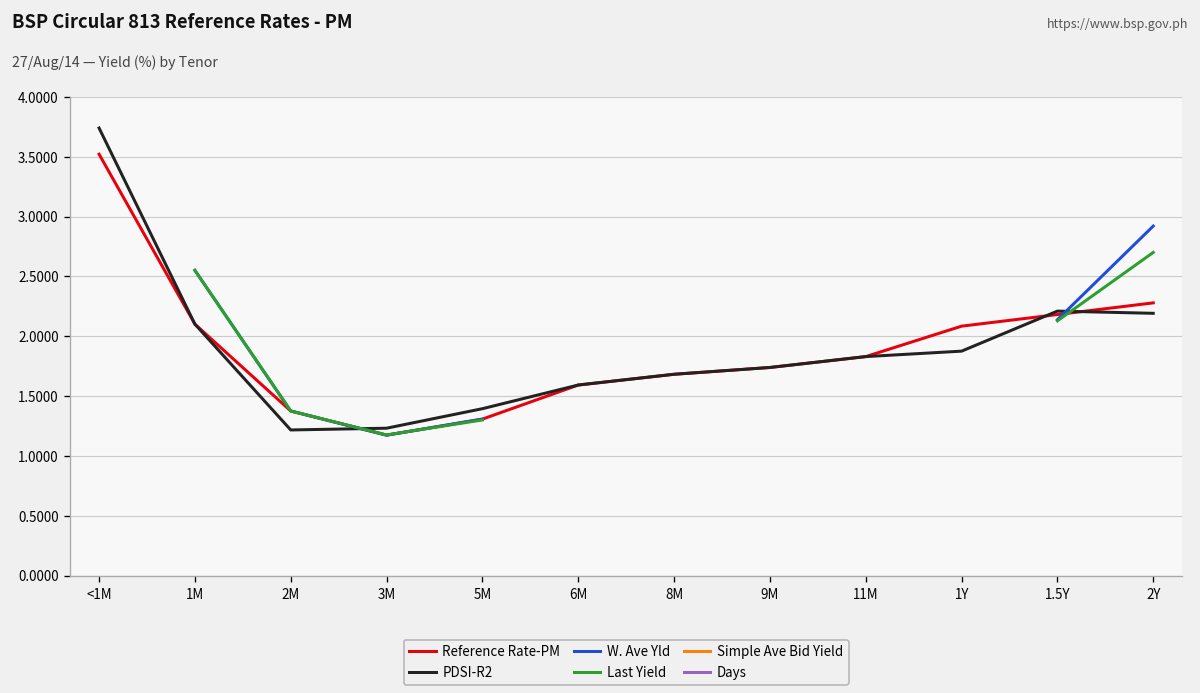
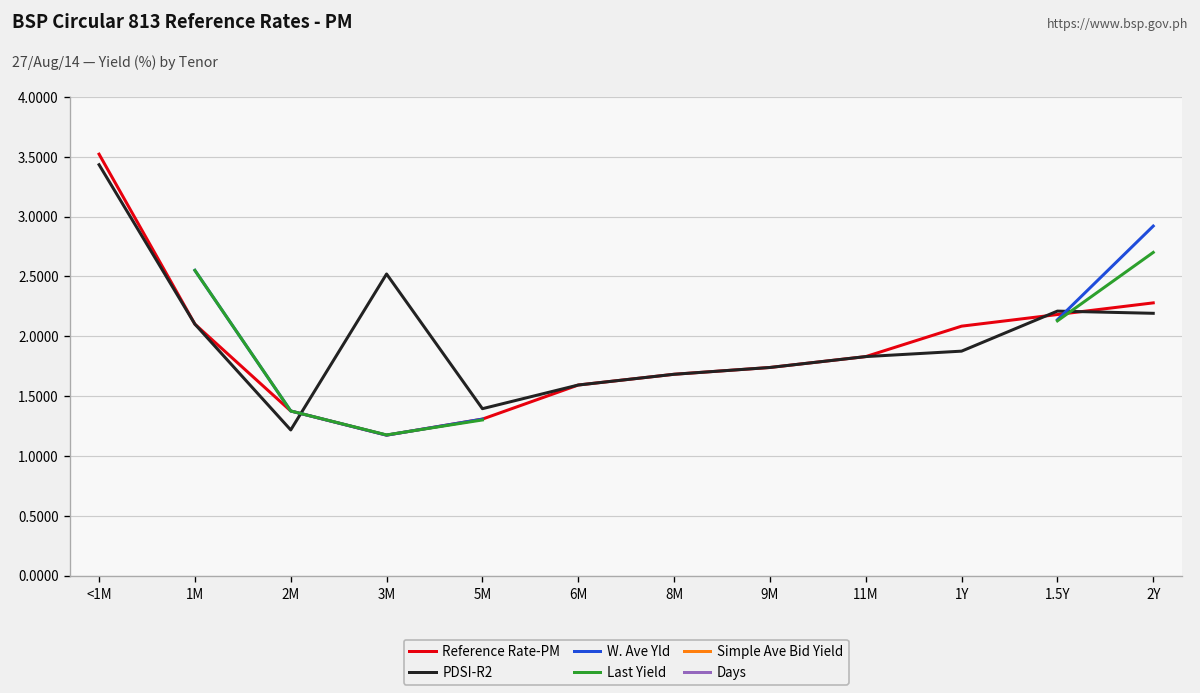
PDSI-R2, <1M: 3.7 -> 3.4
PDSI-R2, 3M: 1.2 -> 2.5
